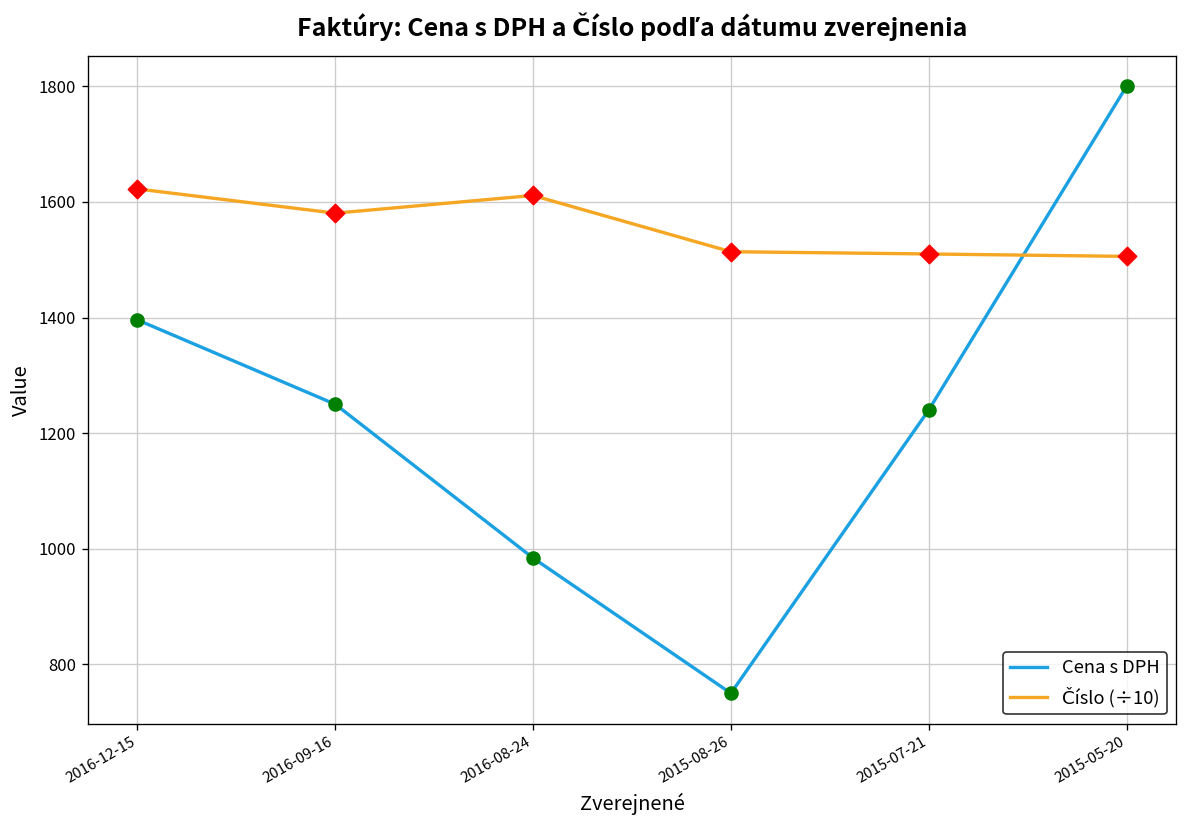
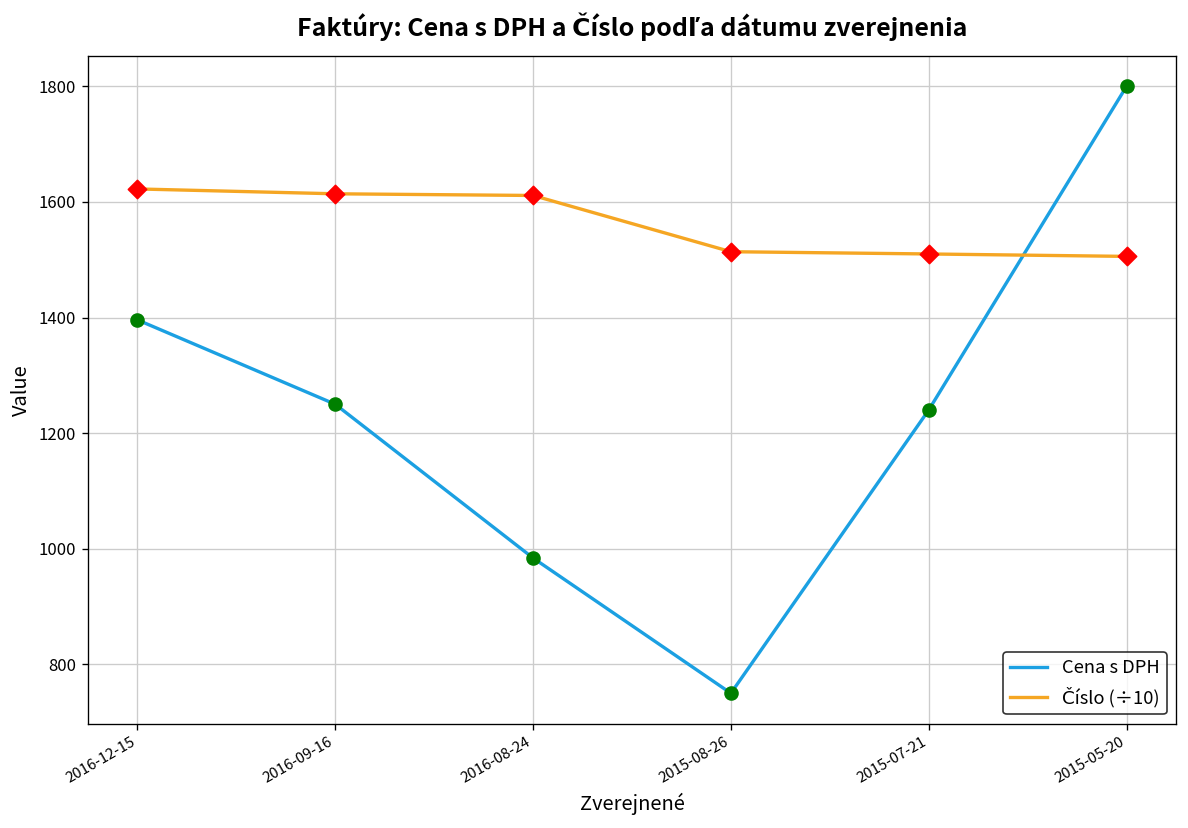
Číslo (÷10), 2016-09-16: 1580 -> 1610
